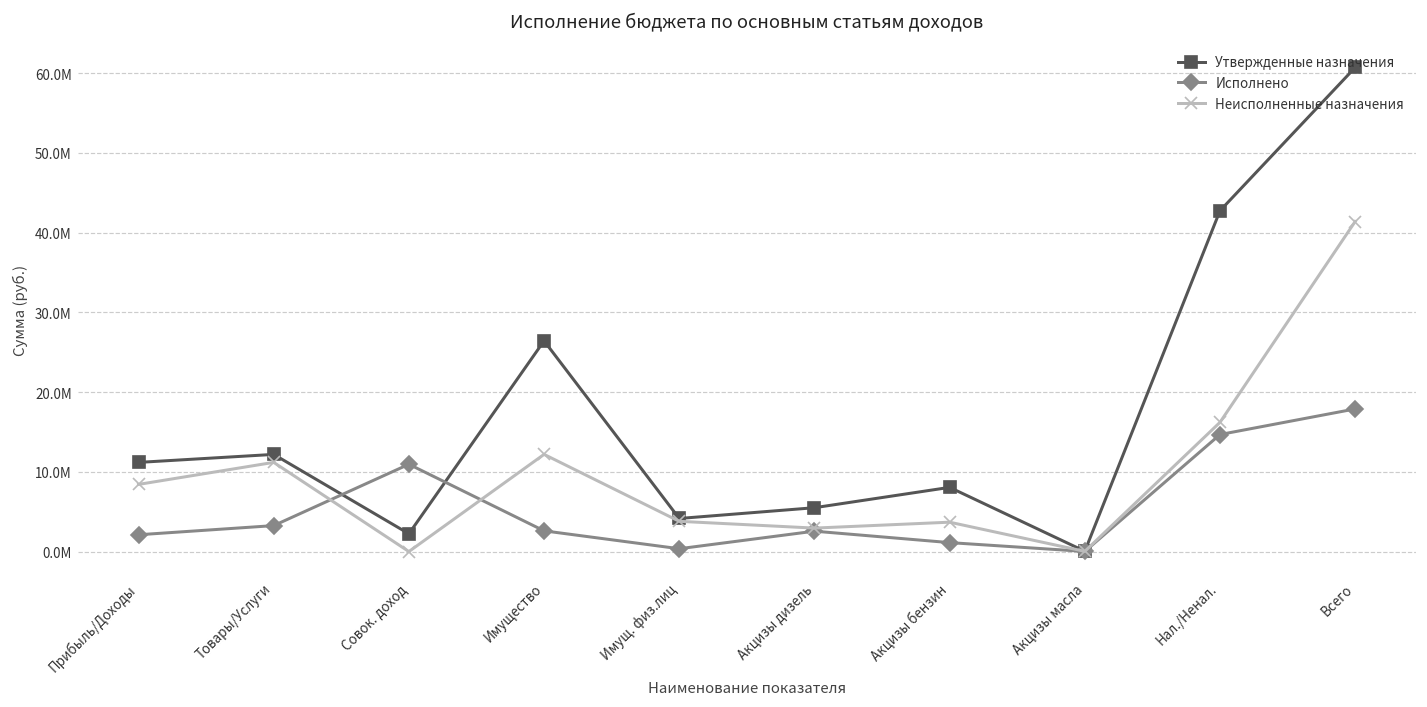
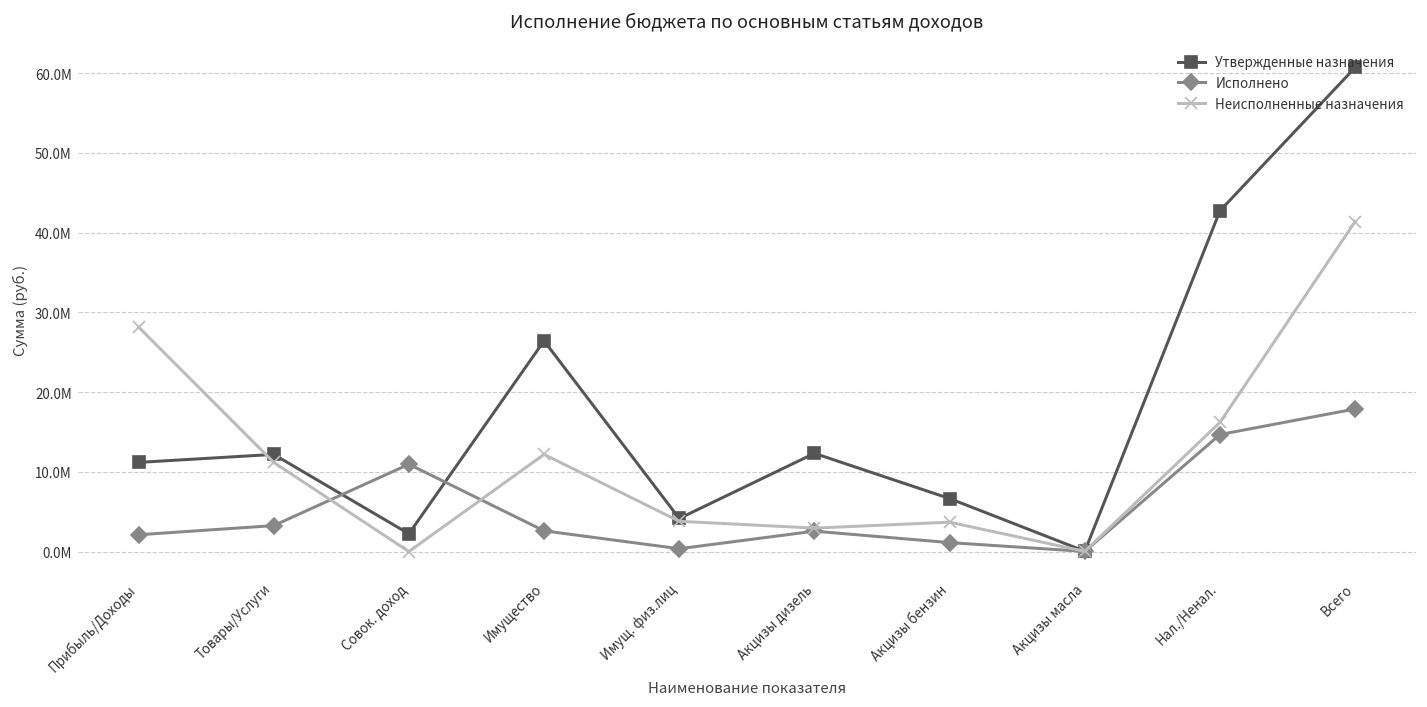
Неисполненные назначения, Прибыль/Доходы: 8000000 -> 28000000
Утвержденные назначения, Акцизы дизель: 6000000 -> 12000000
Утвержденные назначения, Акцизы бензин: 8000000 -> 7000000
